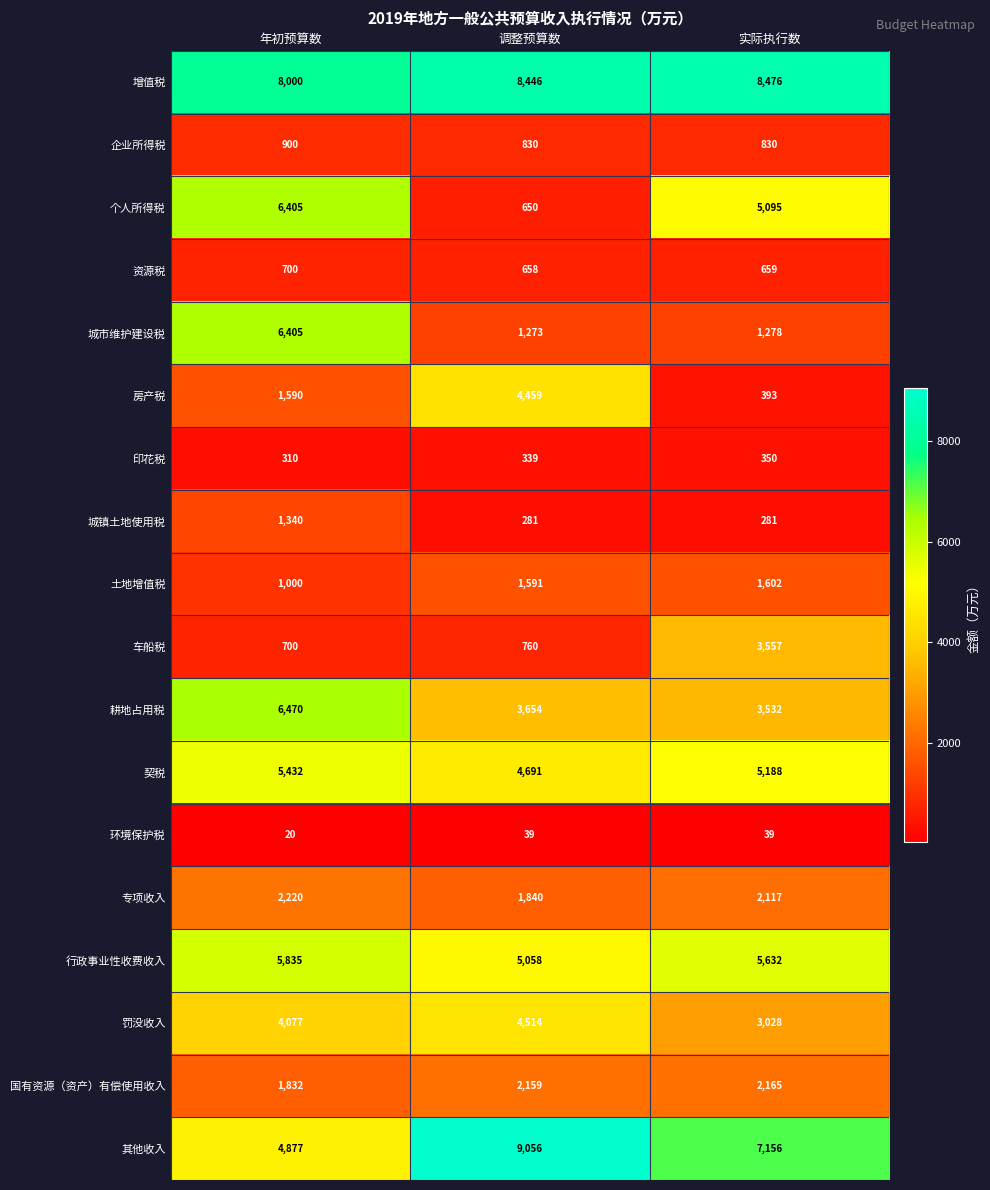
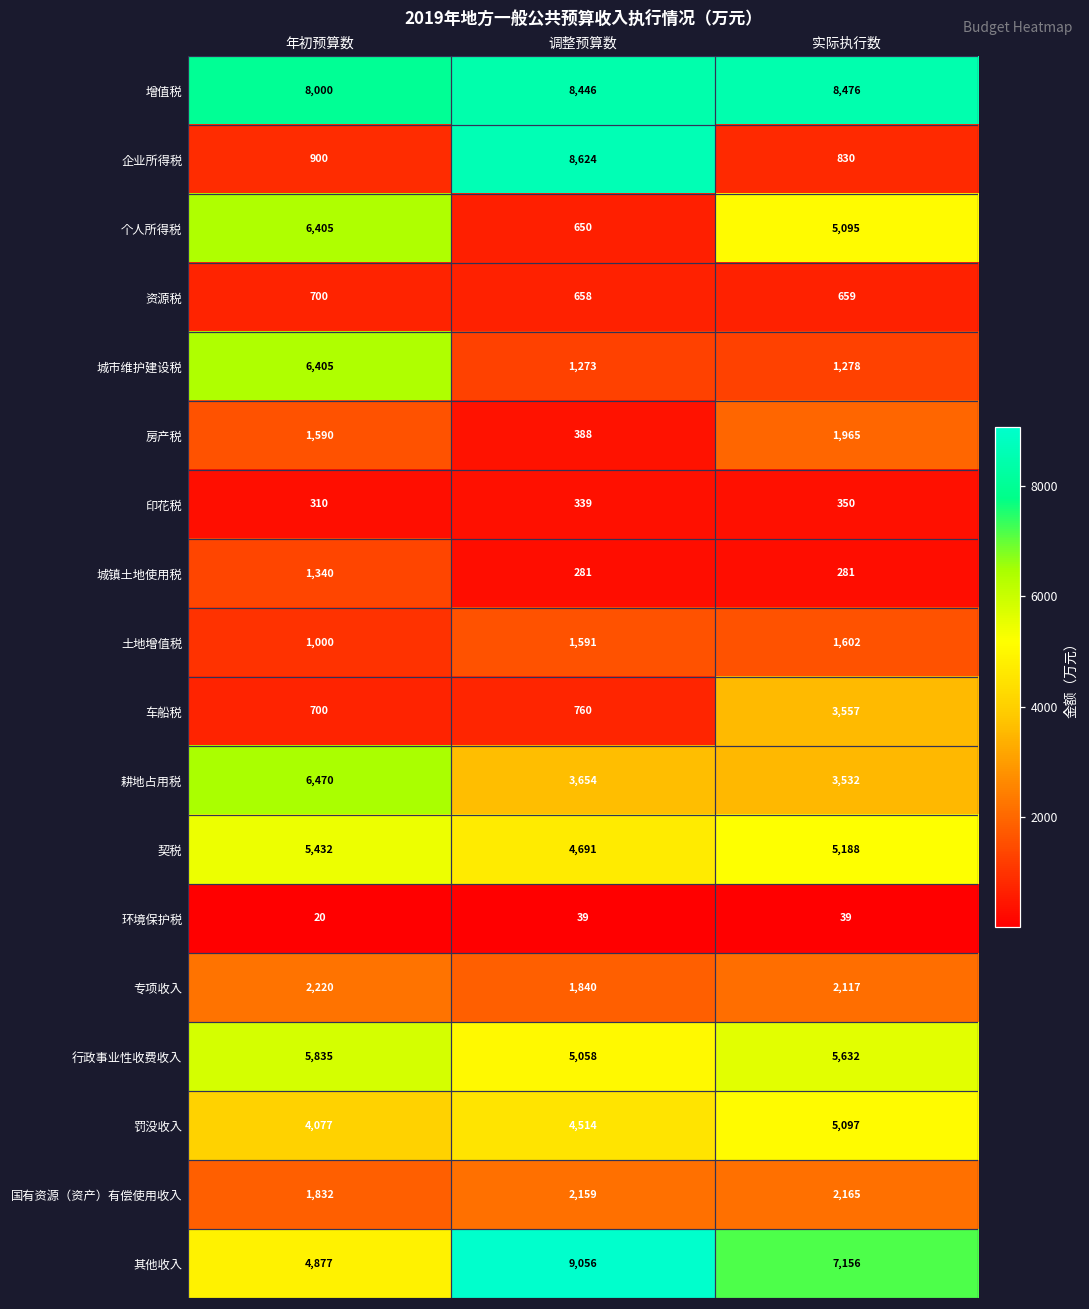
企业所得税, 调整预算数: 830 -> 8,624
房产税, 调整预算数: 4,459 -> 388
房产税, 实际执行数: 393 -> 1,965
罚没收入, 实际执行数: 3,028 -> 5,097
